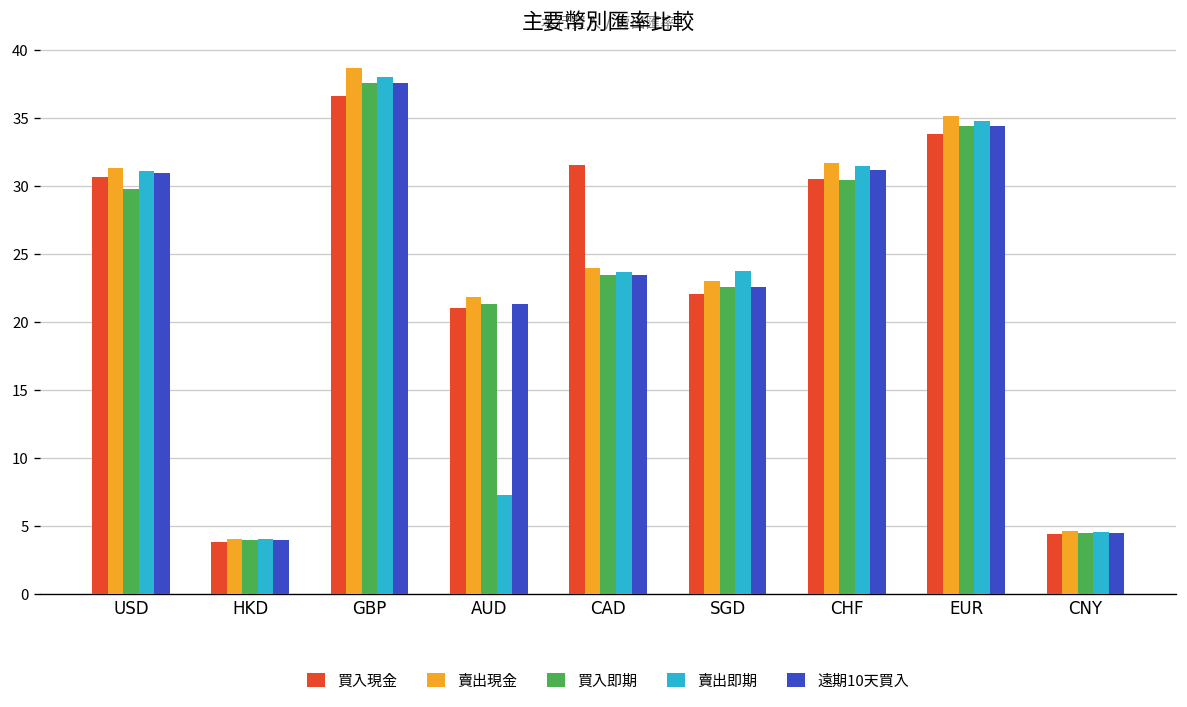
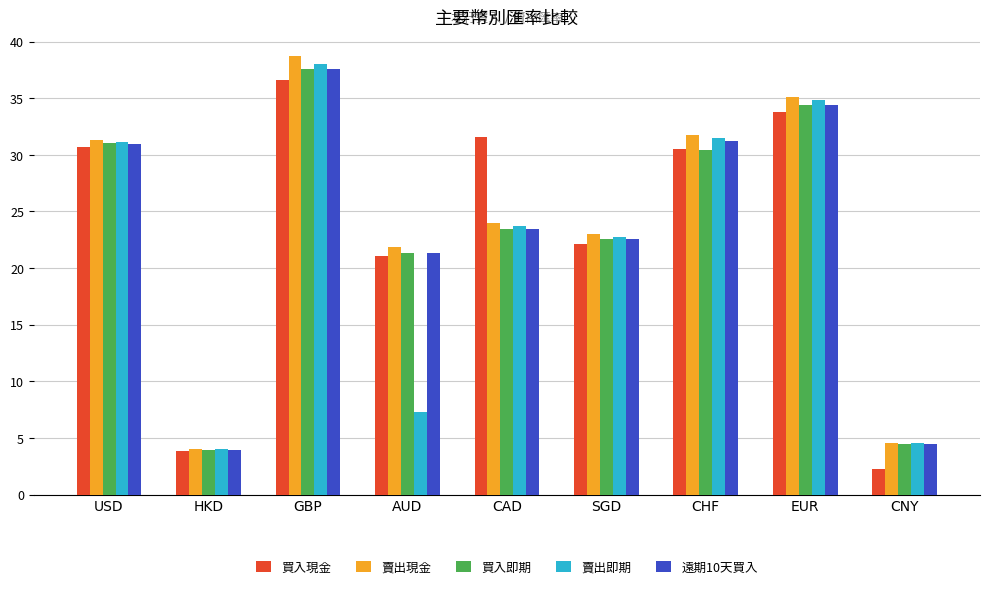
買入即期, USD: 29.8 -> 31.0
賣出即期, SGD: 23.7 -> 22.8
買入現金, CNY: 4.4 -> 2.3
